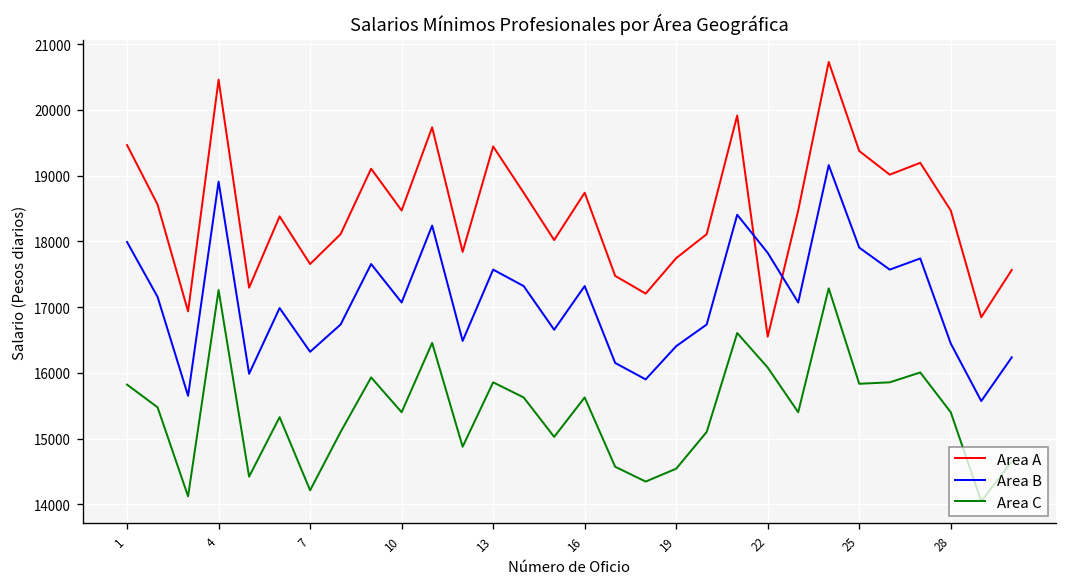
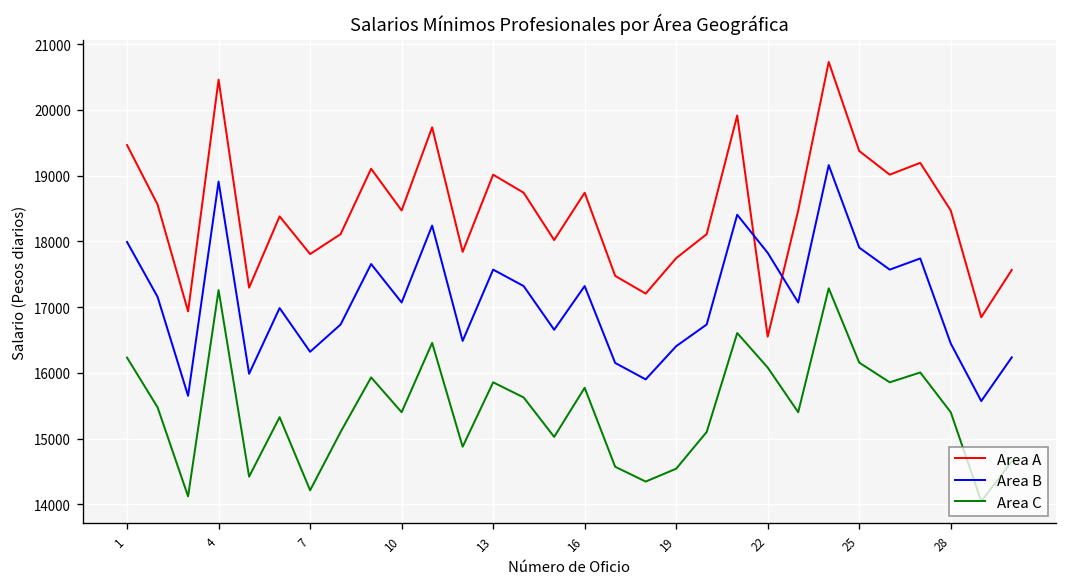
Area C, 1: 15800 -> 16200
Area A, 7: 17700 -> 17800
Area A, 13: 19400 -> 19000
Area C, 16: 15600 -> 15800
Area C, 25: 15800 -> 16200
